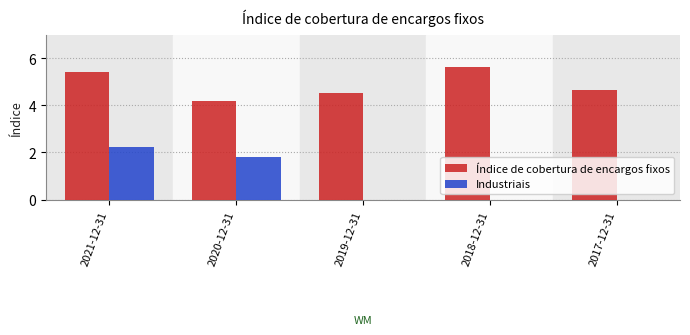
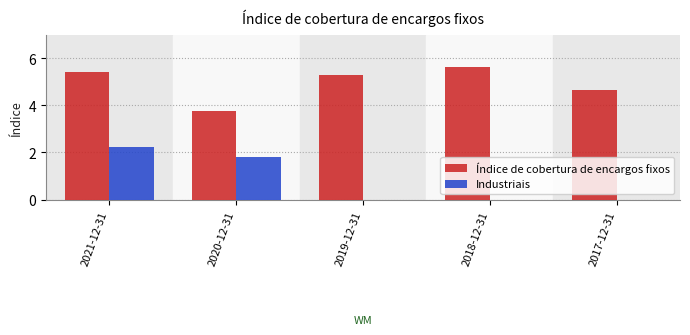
Índice de cobertura de encargos fixos, 2020-12-31: 4.2 -> 3.8
Índice de cobertura de encargos fixos, 2019-12-31: 4.5 -> 5.3
